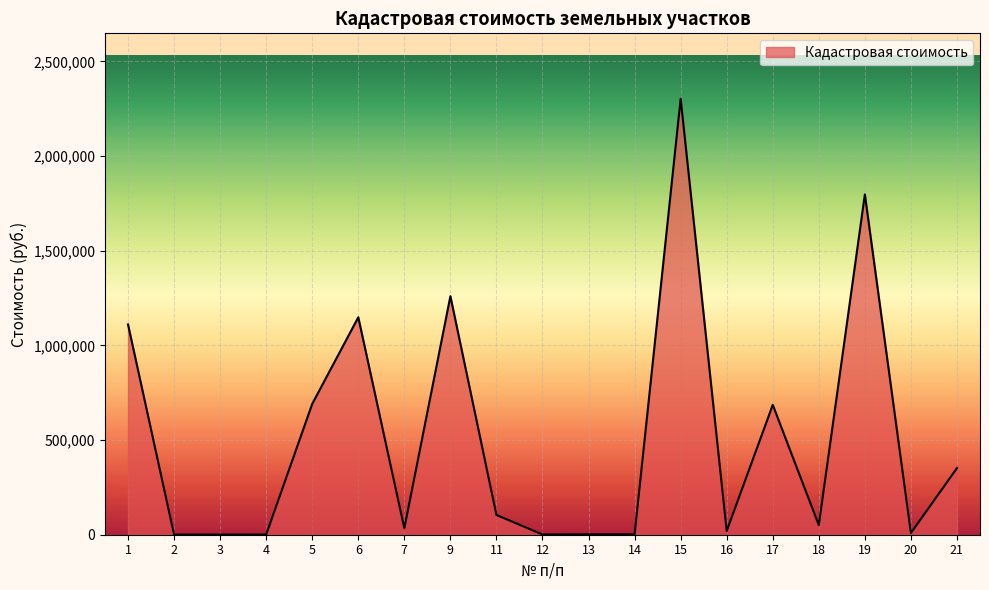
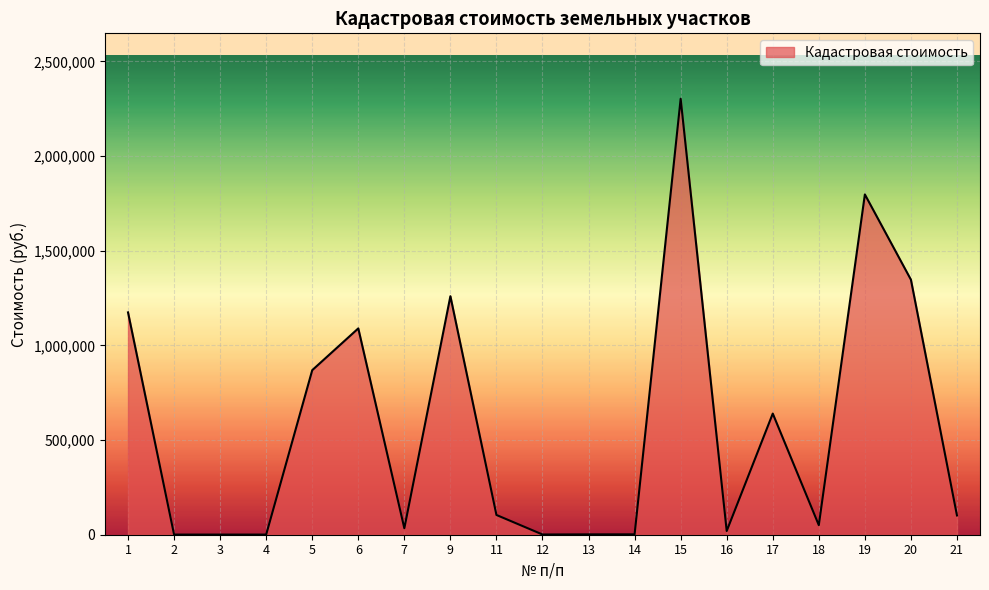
1: 1,110,000 -> 1,170,000
5: 690,000 -> 870,000
6: 1,150,000 -> 1,090,000
17: 690,000 -> 640,000
20: 10,000 -> 1,350,000
21: 350,000 -> 100,000
